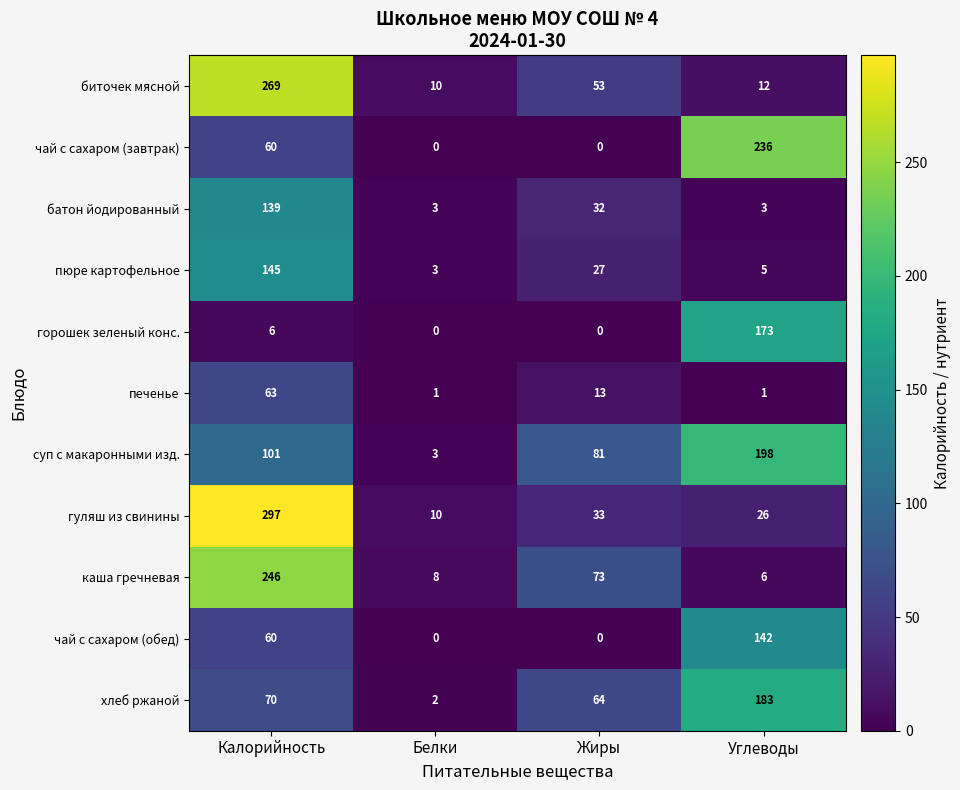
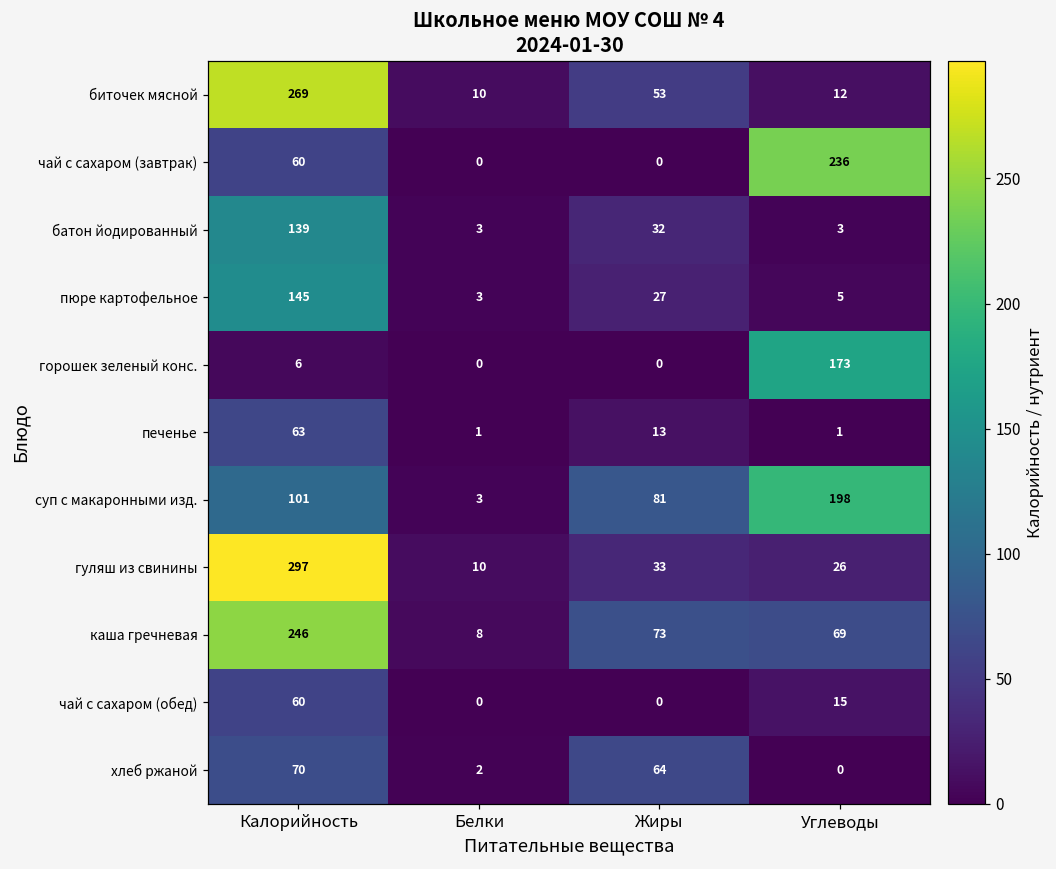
каша гречневая, Углеводы: 6 -> 69
чай с сахаром (обед), Углеводы: 142 -> 15
хлеб ржаной, Углеводы: 183 -> 0
